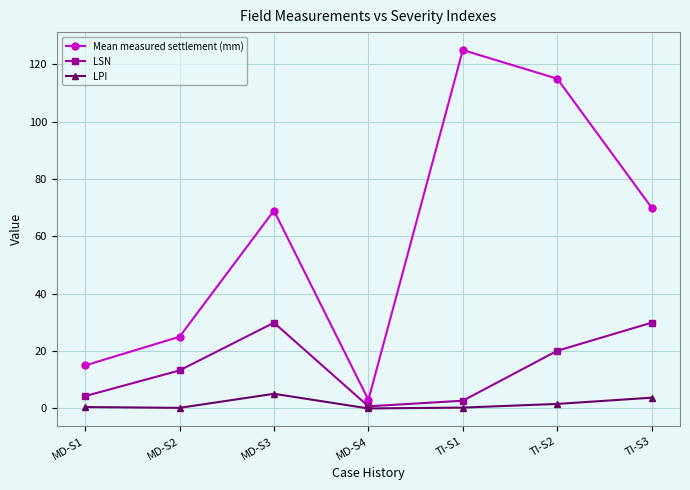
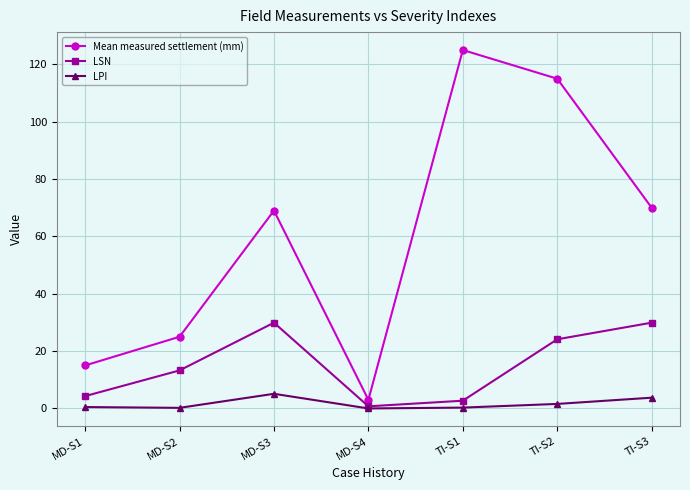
LSN, TI-S2: 20 -> 24
